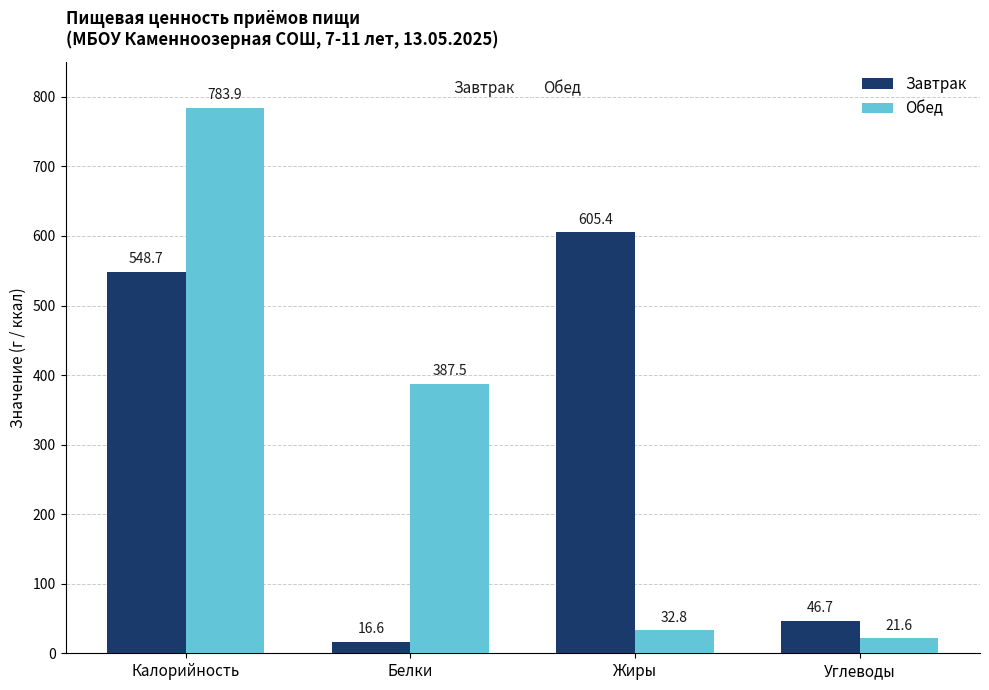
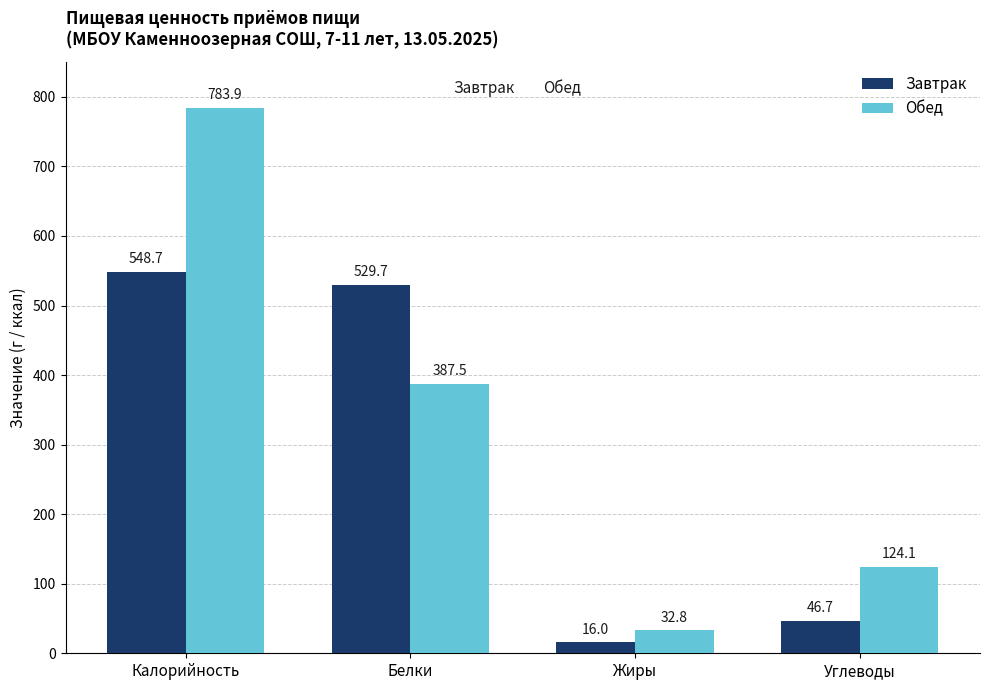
Завтрак, Белки: 16.6 -> 529.7
Завтрак, Жиры: 605.4 -> 16.0
Обед, Углеводы: 21.6 -> 124.1
